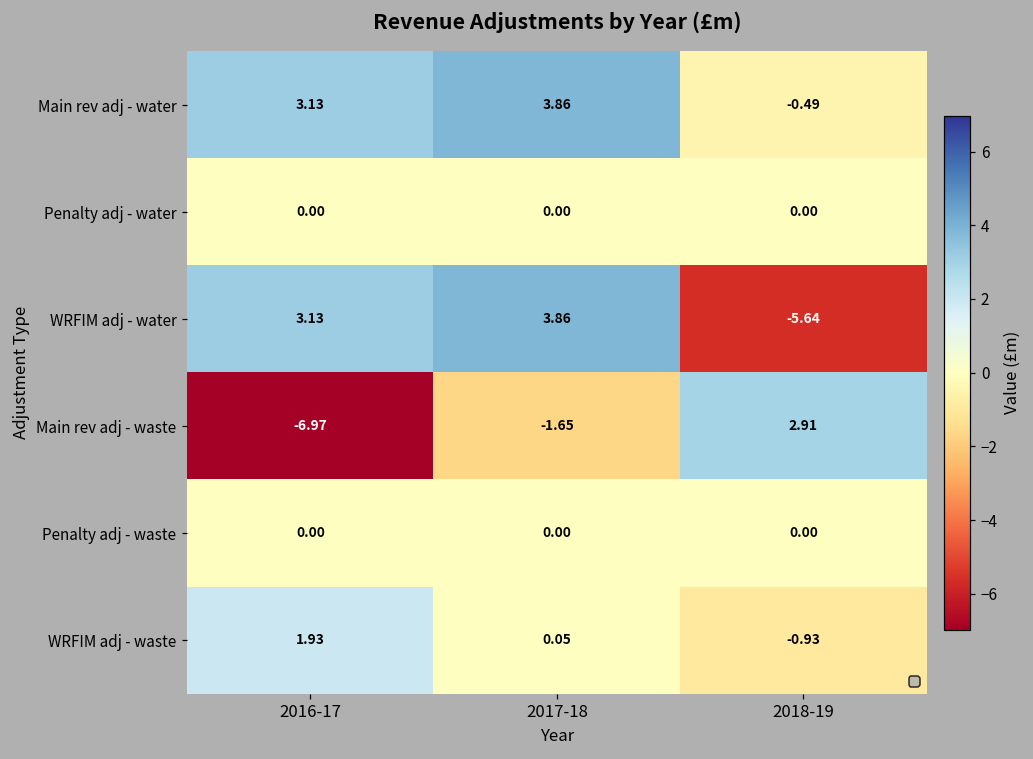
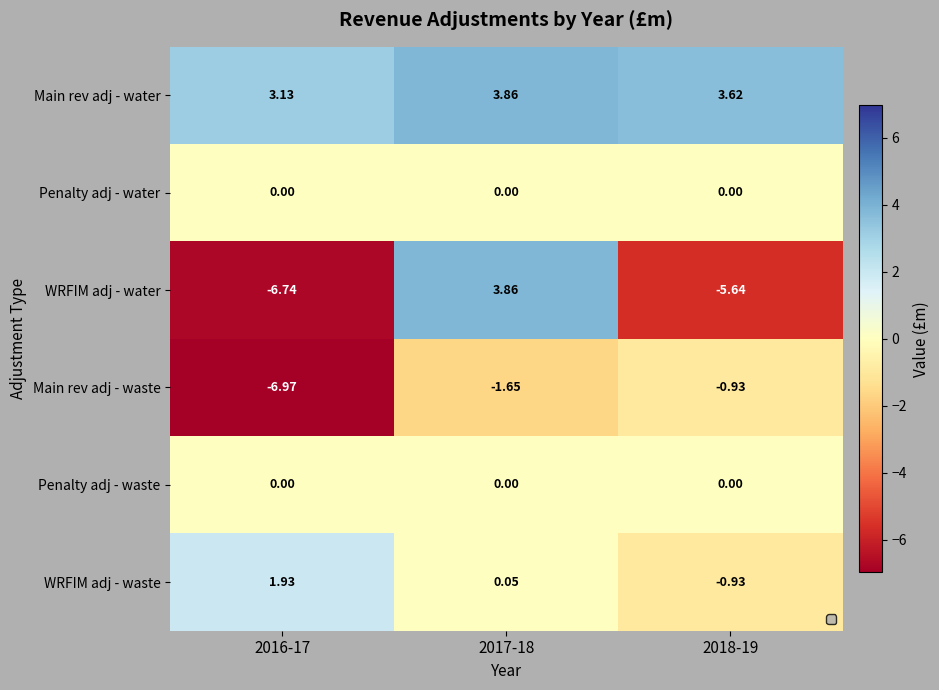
Main rev adj - water, 2018-19: -0.49 -> 3.62
WRFIM adj - water, 2016-17: 3.13 -> -6.74
Main rev adj - waste, 2018-19: 2.91 -> -0.93
